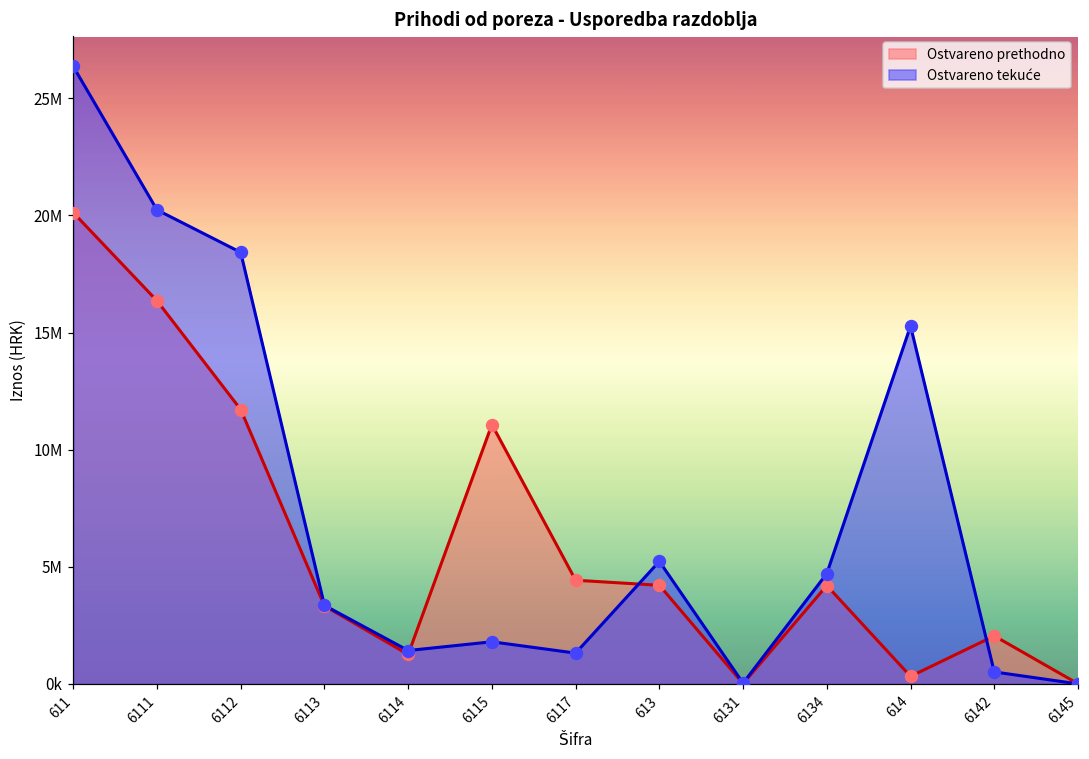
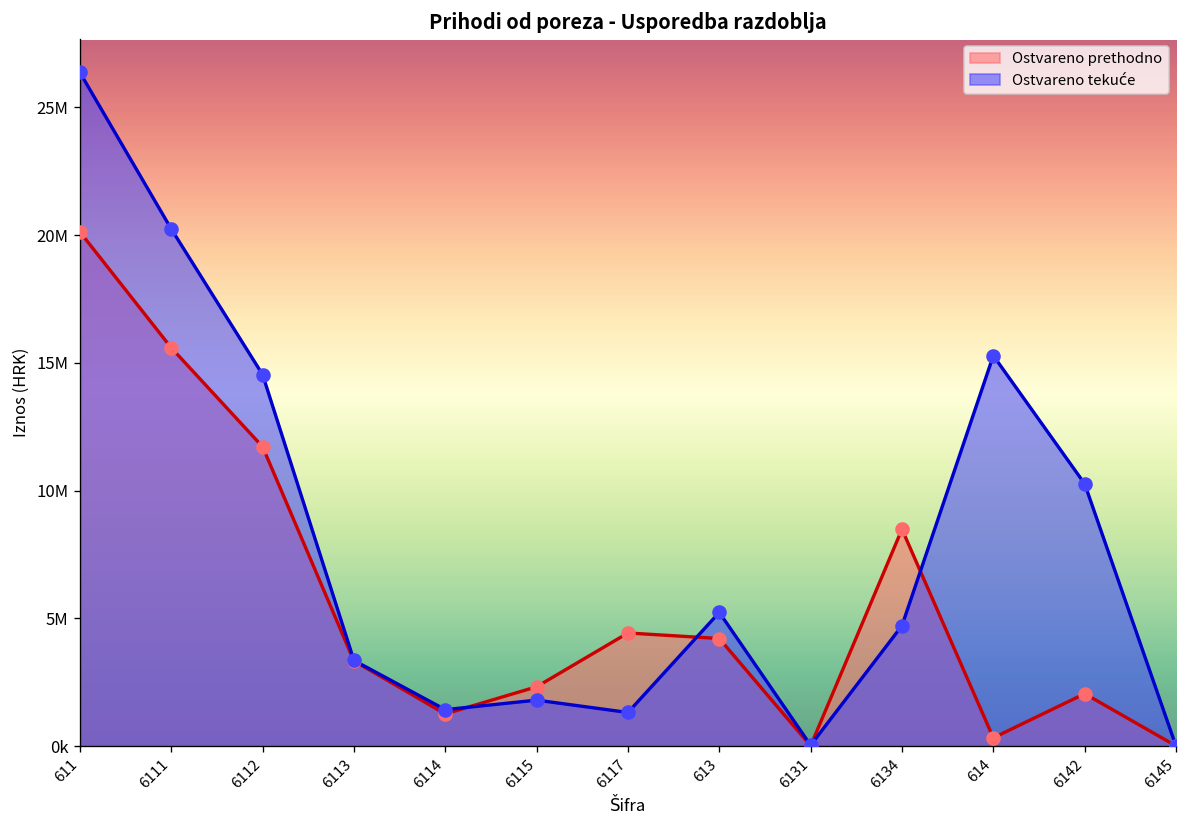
Ostvareno prethodno, 6111: 16400000 -> 15600000
Ostvareno tekuće, 6112: 18400000 -> 14500000
Ostvareno prethodno, 6115: 11100000 -> 2300000
Ostvareno prethodno, 6134: 4200000 -> 8500000
Ostvareno tekuće, 6142: 500000 -> 10300000
